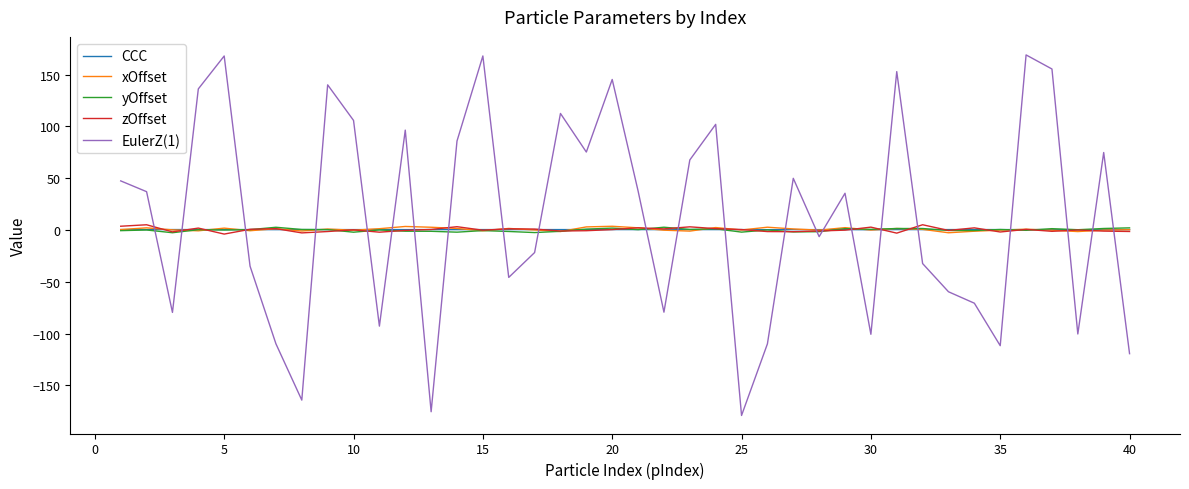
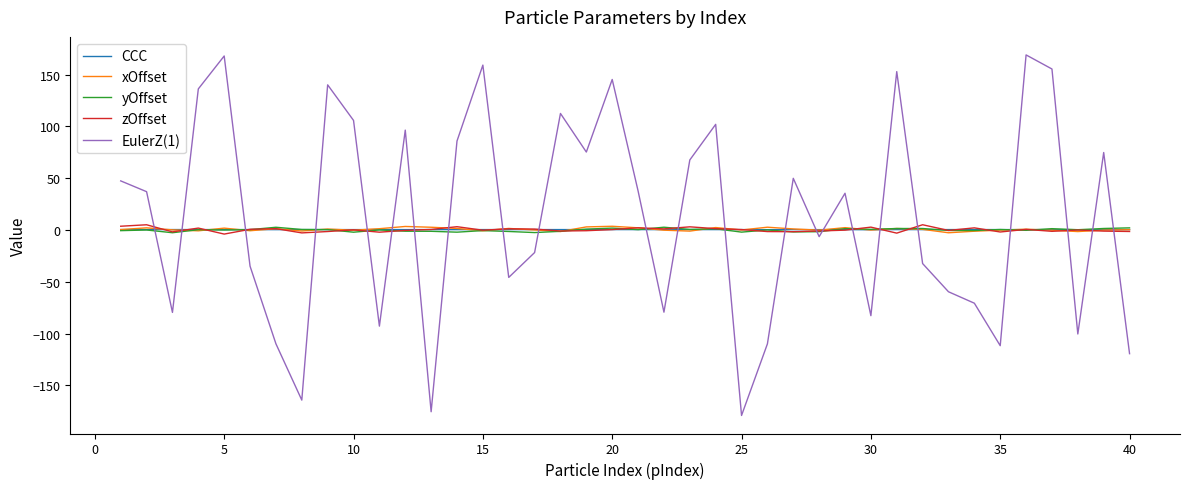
EulerZ(1), 15: 168 -> 159
EulerZ(1), 30: -101 -> -83
